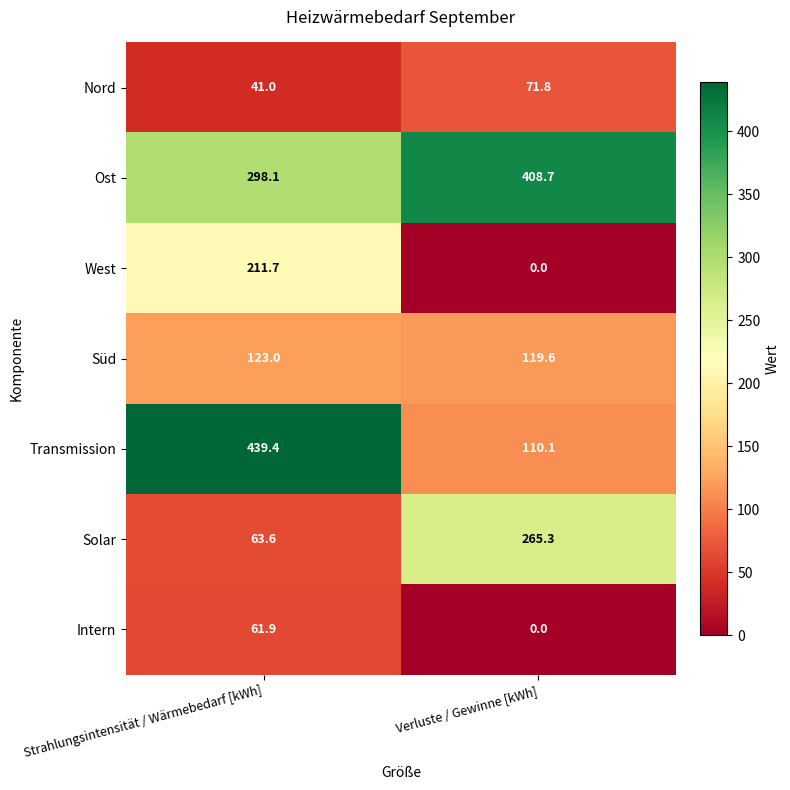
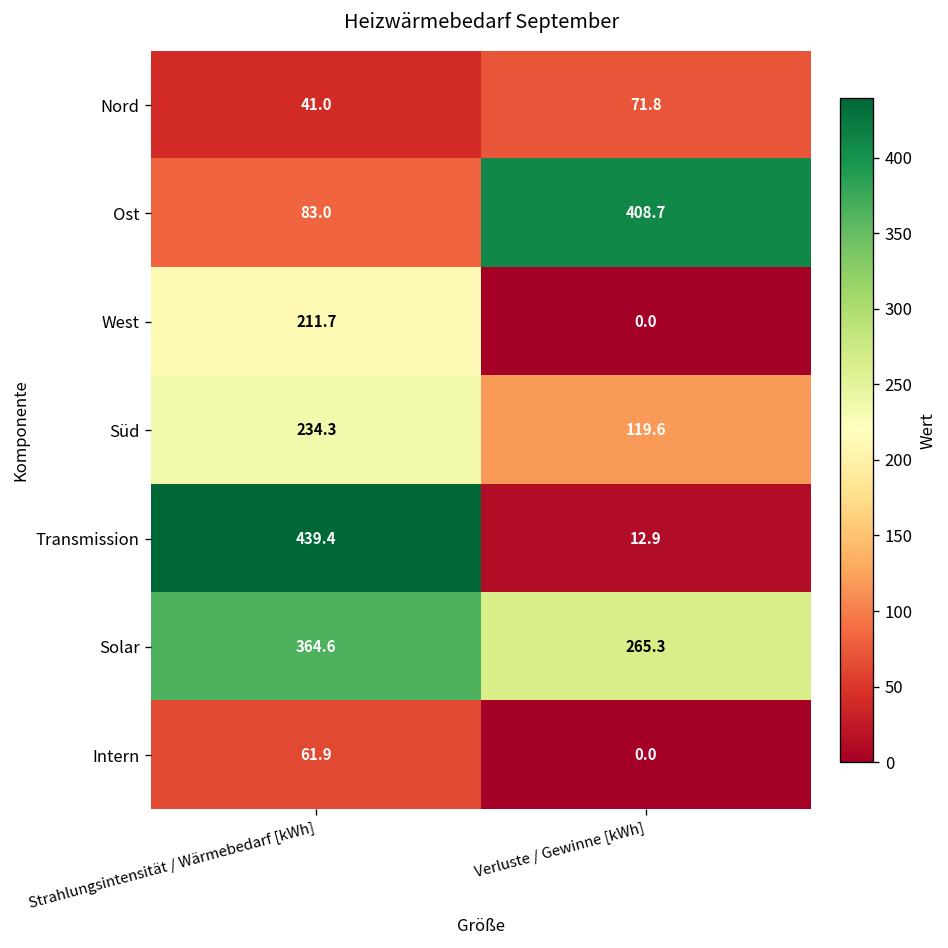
Ost, Strahlungsintensität / Wärmebedarf [kWh]: 298.1 -> 83.0
Süd, Strahlungsintensität / Wärmebedarf [kWh]: 123.0 -> 234.3
Transmission, Verluste / Gewinne [kWh]: 110.1 -> 12.9
Solar, Strahlungsintensität / Wärmebedarf [kWh]: 63.6 -> 364.6
